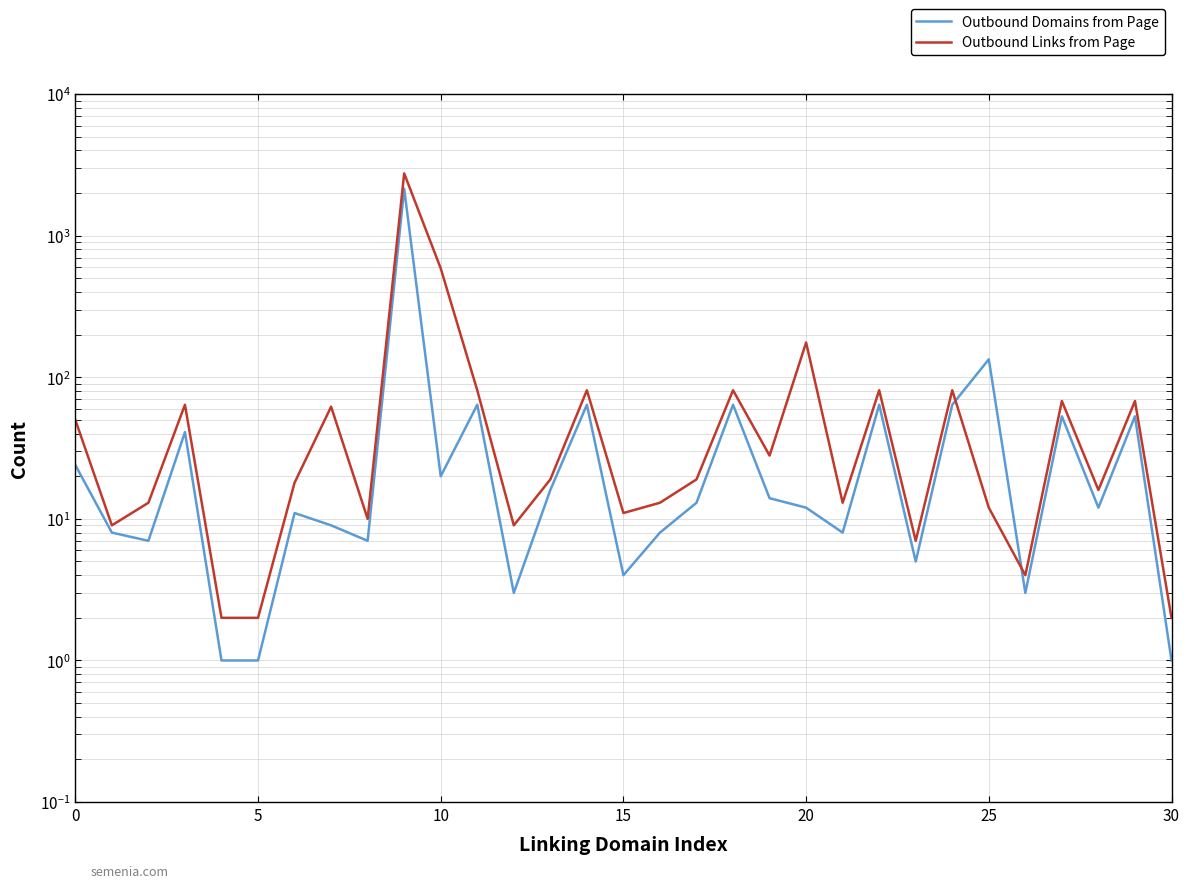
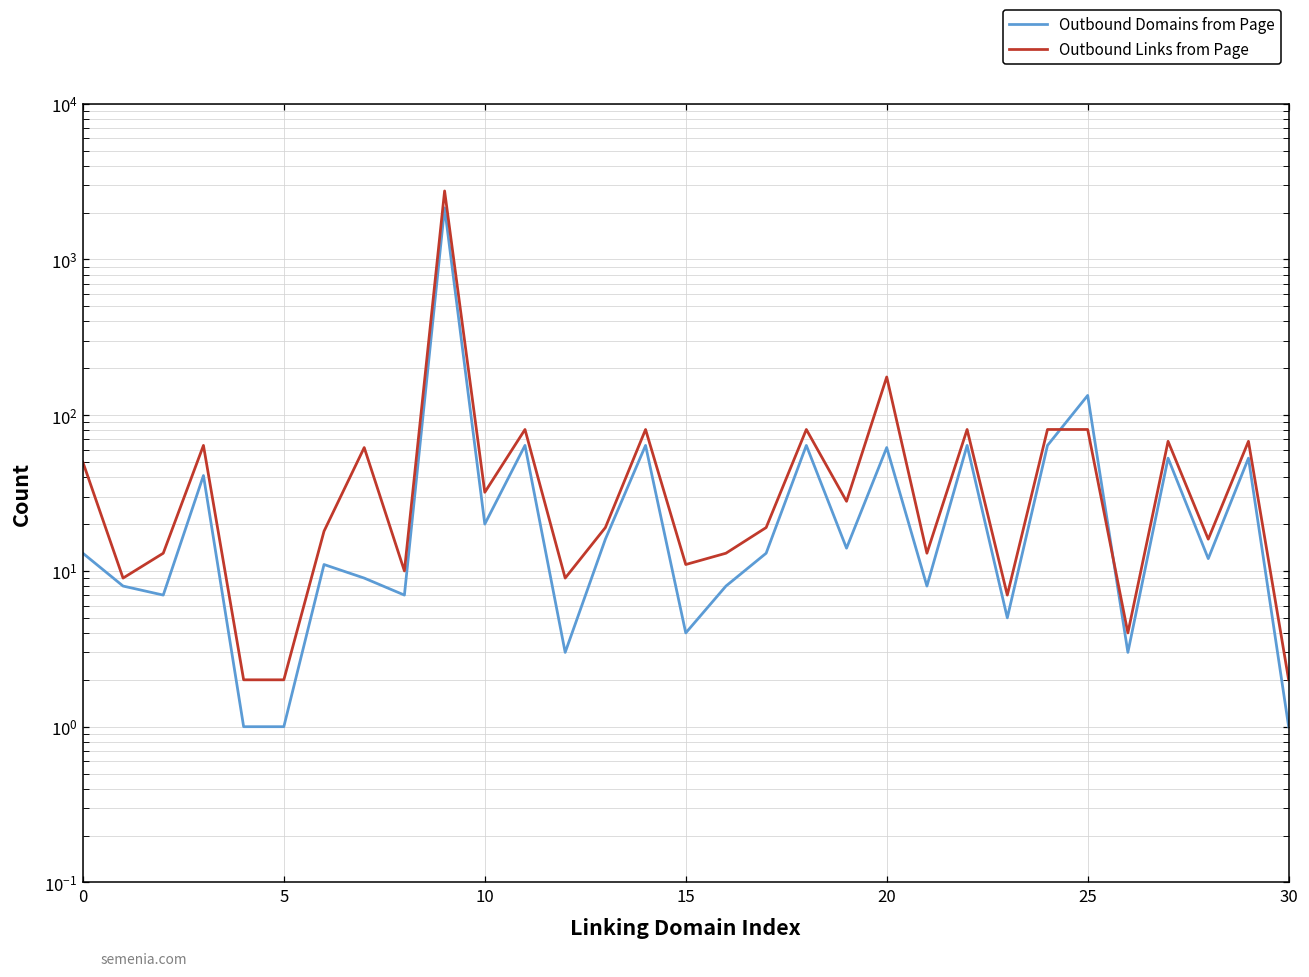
Outbound Domains from Page, 0: 24 -> 13
Outbound Links from Page, 10: 590 -> 32
Outbound Domains from Page, 20: 12 -> 60
Outbound Links from Page, 25: 12 -> 80
